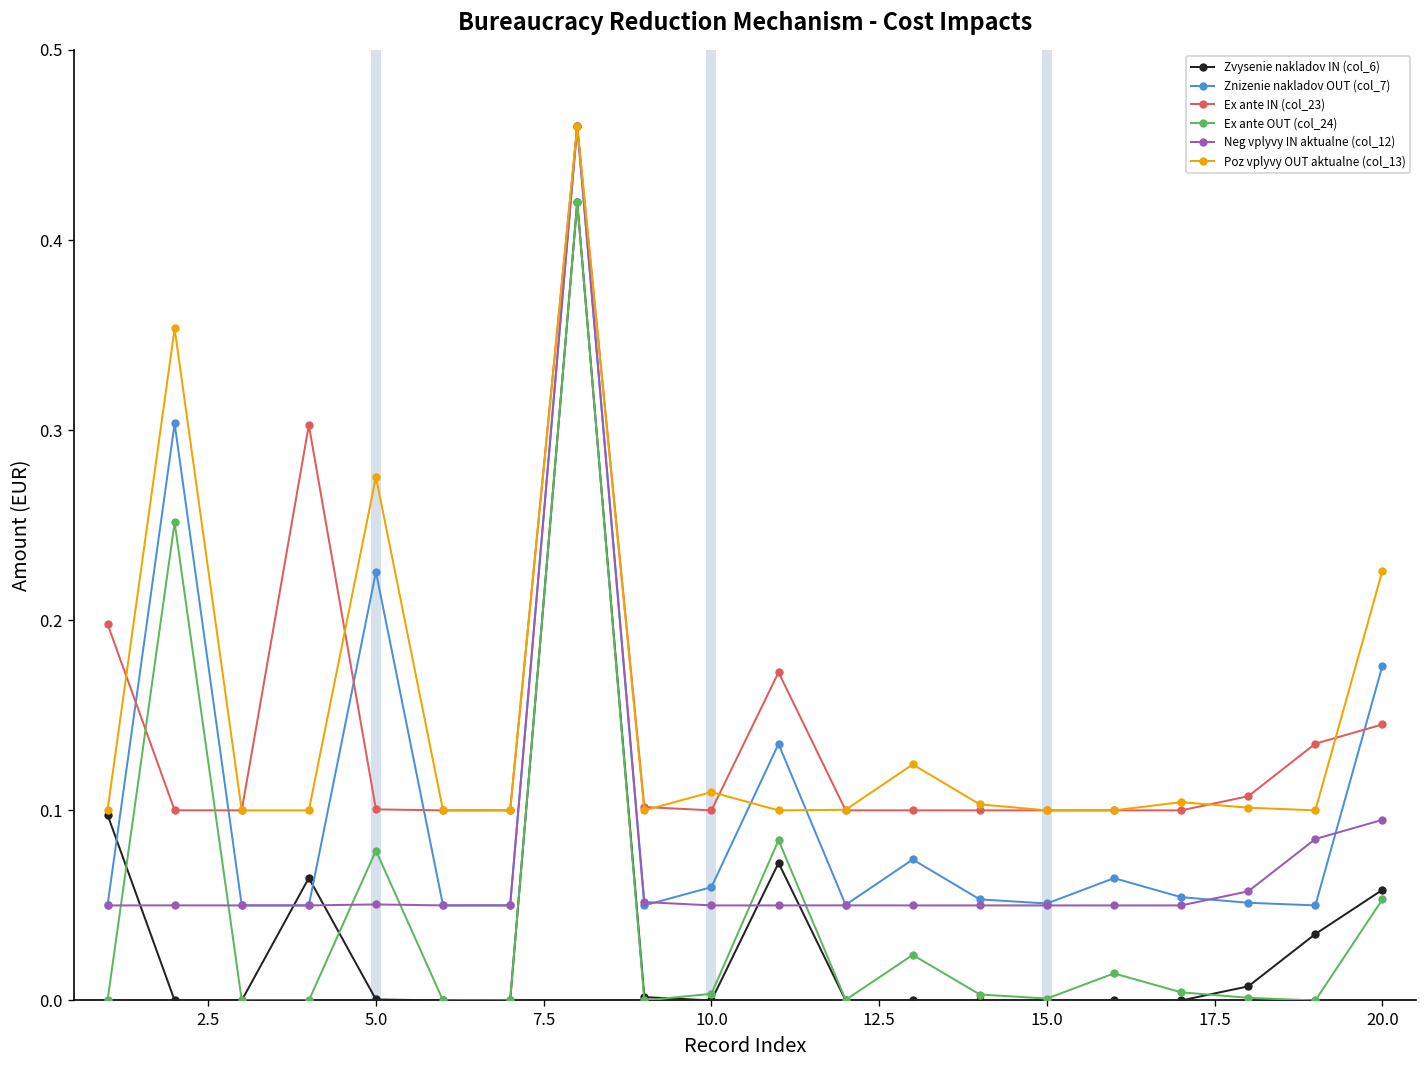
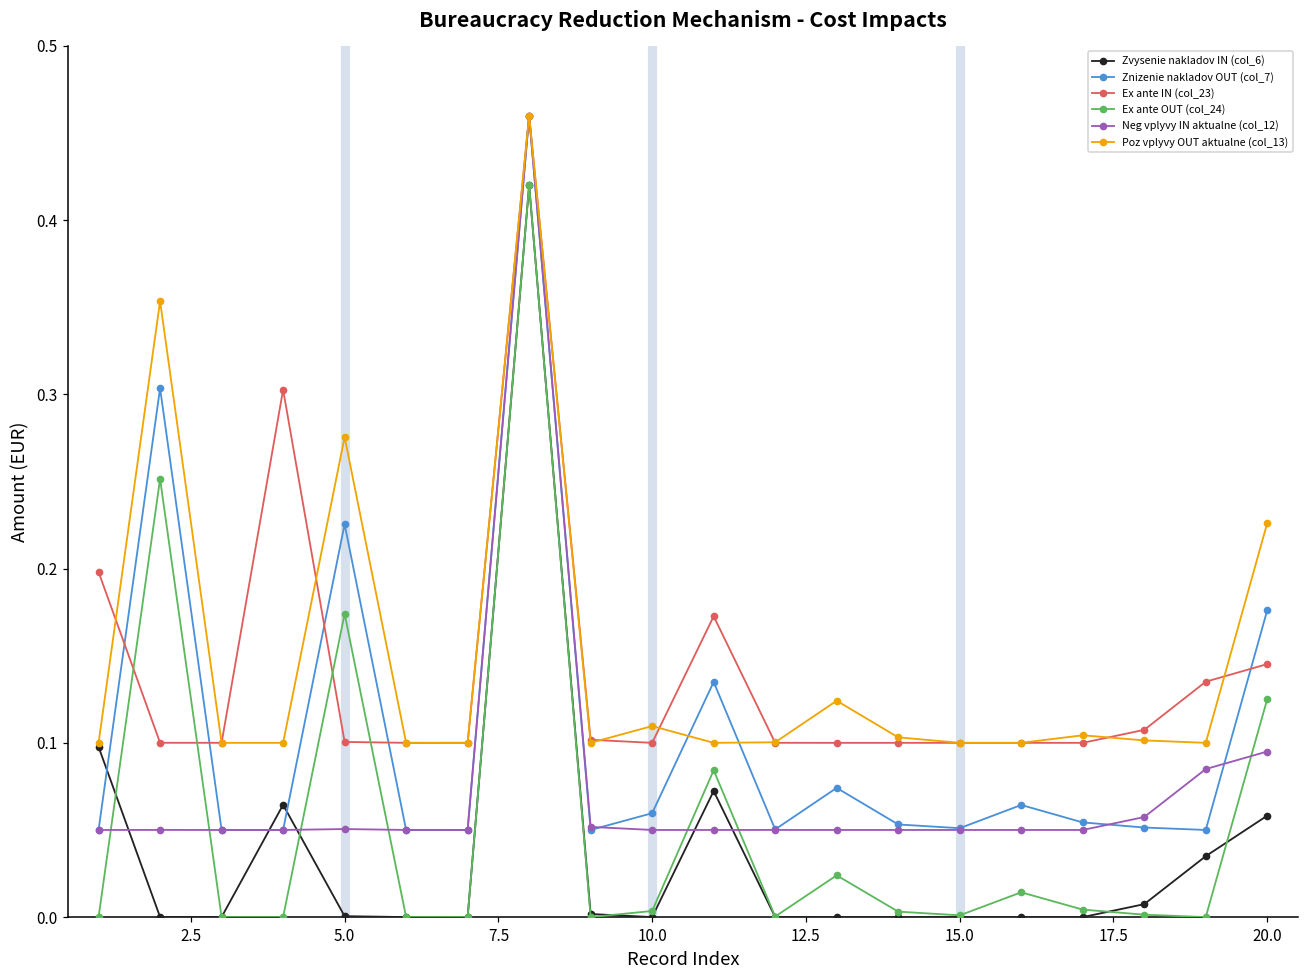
Ex ante OUT (col_24), 5.0: 0.079 -> 0.174
Ex ante OUT (col_24), 20.0: 0.053 -> 0.125
